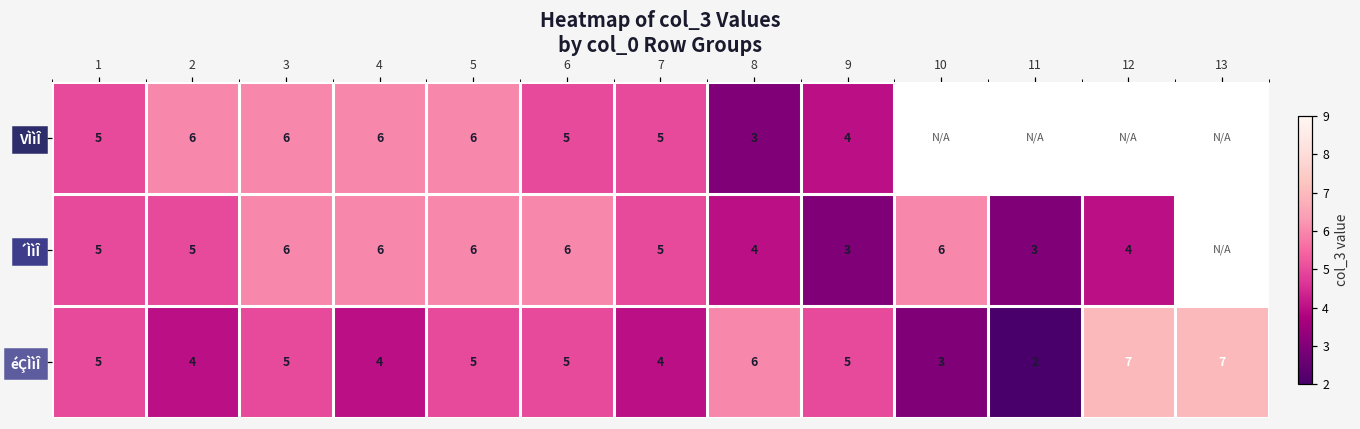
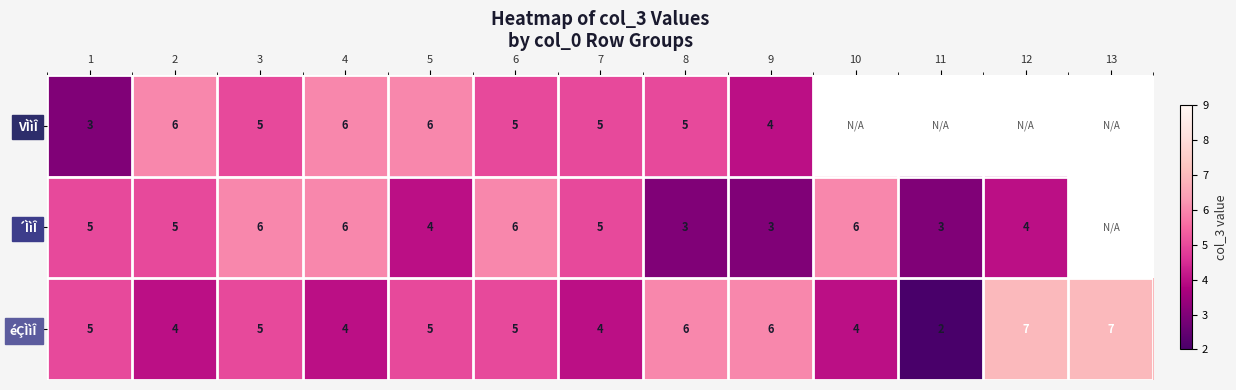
VÌìÎ, 1: 5 -> 3
VÌìÎ, 3: 6 -> 5
VÌìÎ, 8: 3 -> 5
´ÌìÎ, 5: 6 -> 4
´ÌìÎ, 8: 4 -> 3
éÇÌìÎ, 9: 5 -> 6
éÇÌìÎ, 10: 3 -> 4
